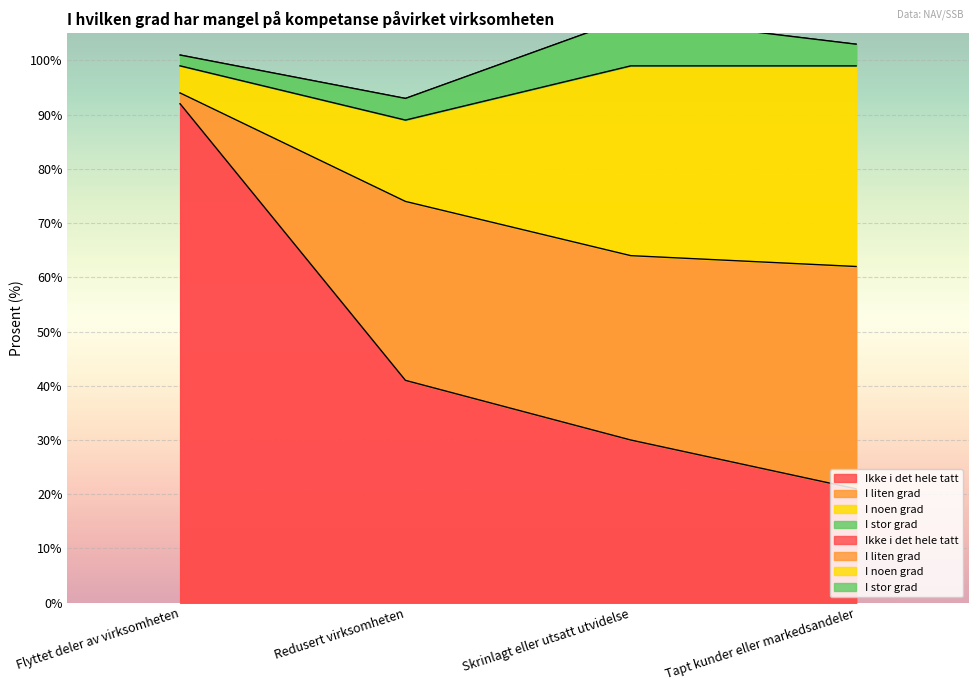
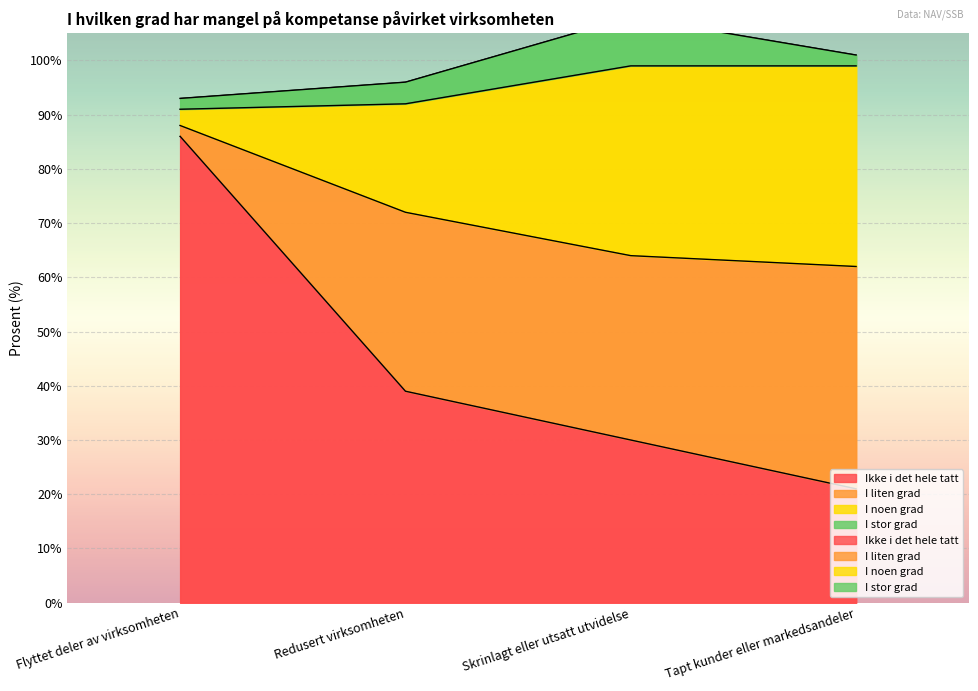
Ikke i det hele tatt, Flyttet deler av virksomheten: 92% -> 86%
I noen grad, Flyttet deler av virksomheten: 5% -> 3%
Ikke i det hele tatt, Redusert virksomheten: 41% -> 39%
I noen grad, Redusert virksomheten: 15% -> 20%
I stor grad, Tapt kunder eller markedsandeler: 4% -> 2%
